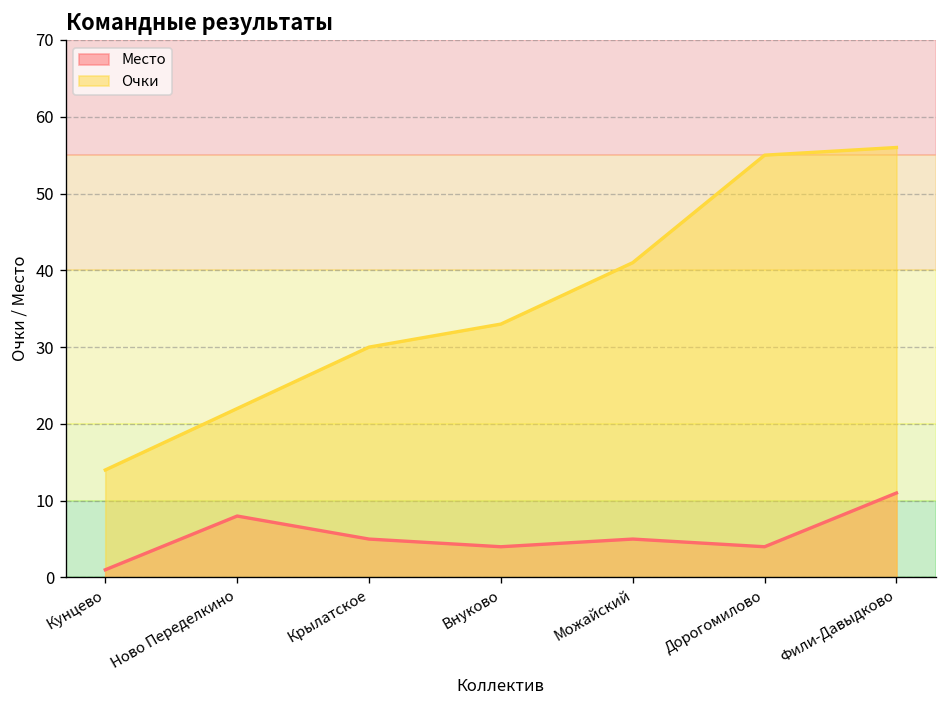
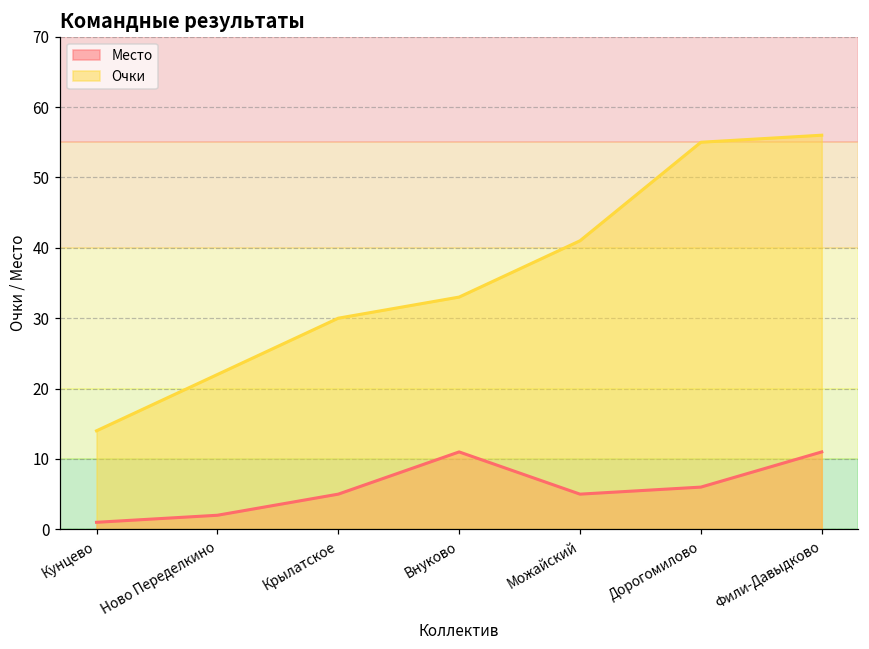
Место, Ново Переделкино: 8 -> 2
Место, Внуково: 4 -> 11
Место, Дорогомилово: 4 -> 6
